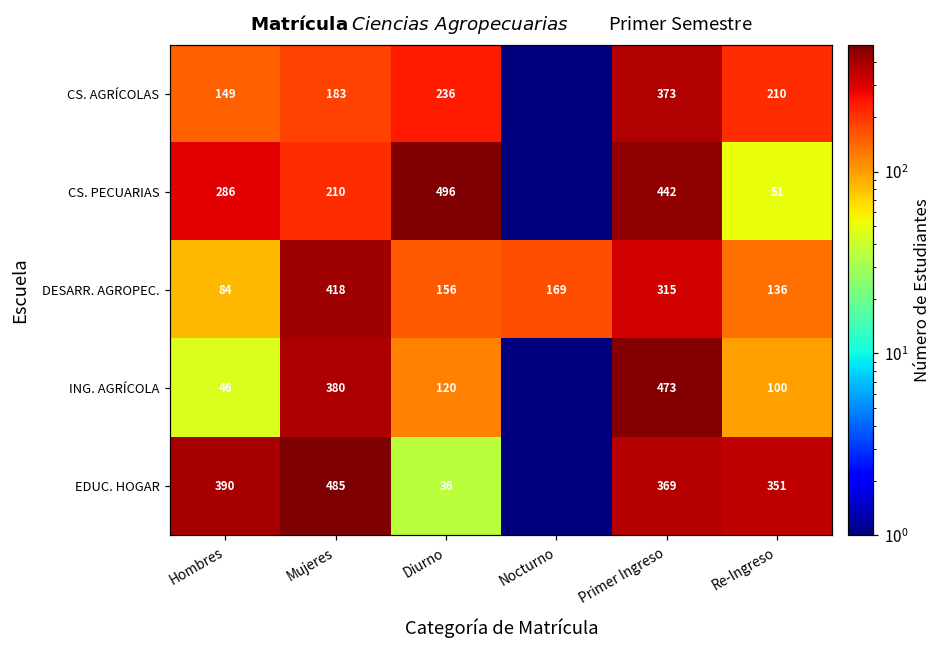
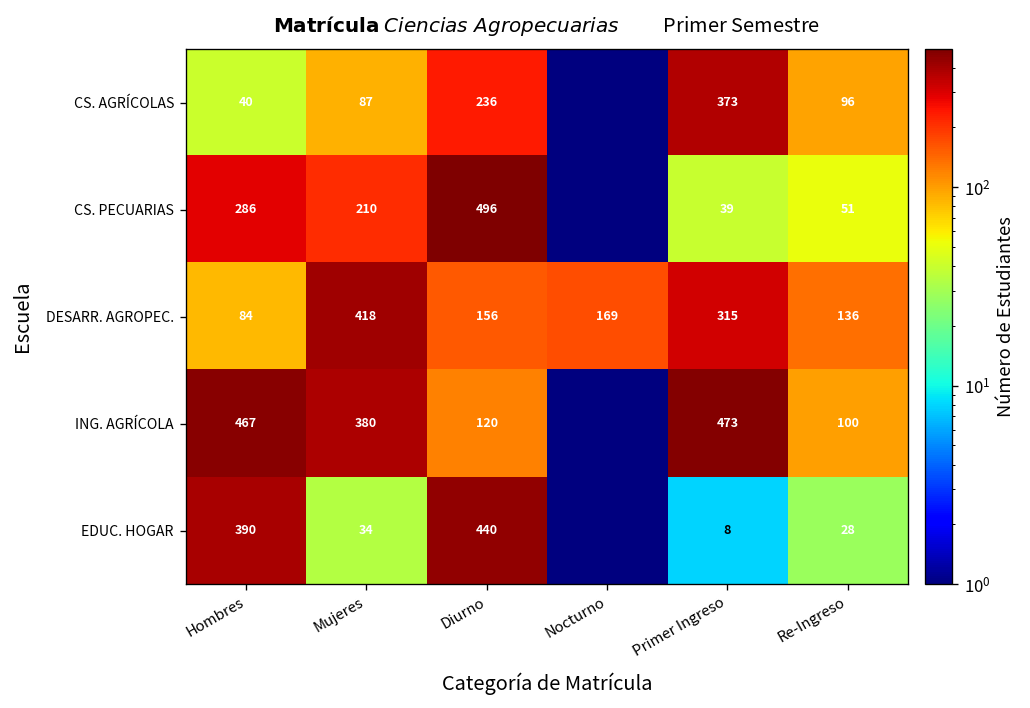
CS. AGRÍCOLAS, Hombres: 149 -> 40
CS. AGRÍCOLAS, Mujeres: 183 -> 87
CS. AGRÍCOLAS, Re-Ingreso: 210 -> 96
CS. PECUARIAS, Primer Ingreso: 442 -> 39
ING. AGRÍCOLA, Hombres: 46 -> 467
EDUC. HOGAR, Mujeres: 485 -> 34
EDUC. HOGAR, Diurno: 36 -> 440
EDUC. HOGAR, Primer Ingreso: 369 -> 8
EDUC. HOGAR, Re-Ingreso: 351 -> 28
